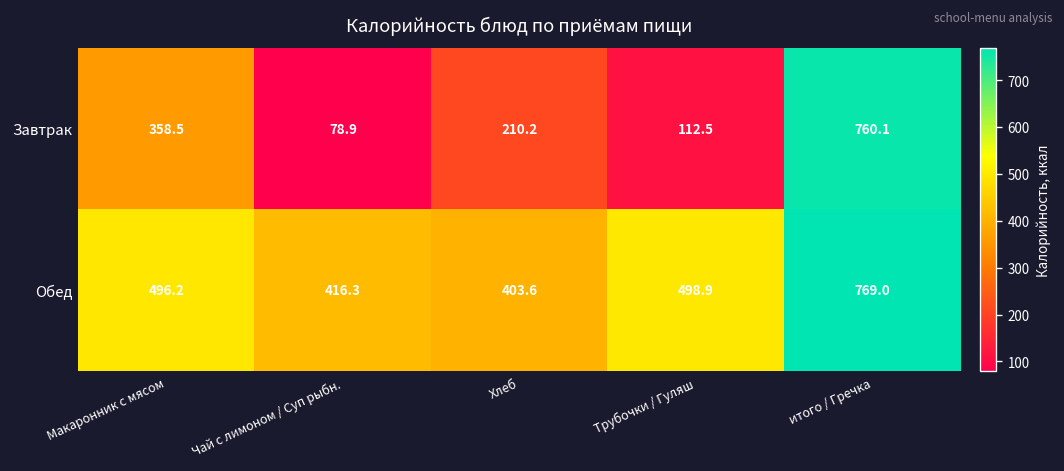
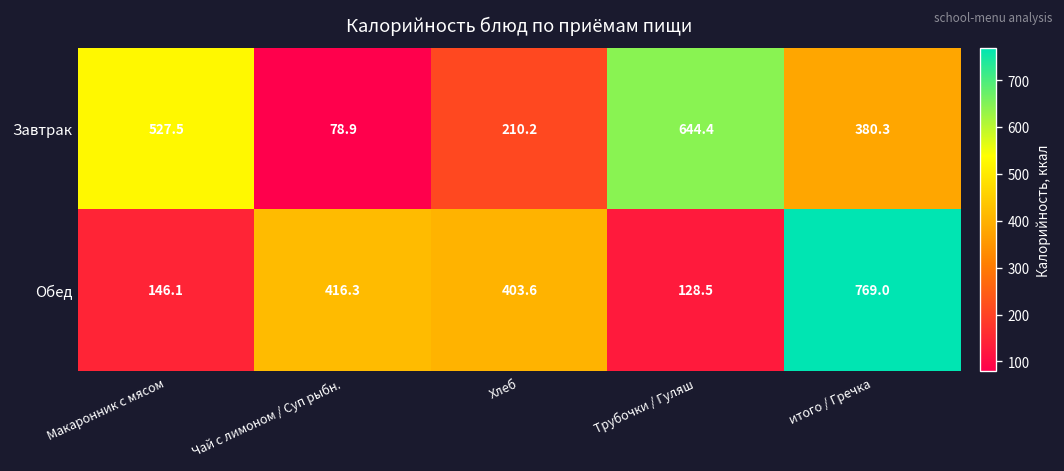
Завтрак, Макаронник с мясом: 358.5 -> 527.5
Завтрак, Трубочки / Гуляш: 112.5 -> 644.4
Завтрак, итого / Гречка: 760.1 -> 380.3
Обед, Макаронник с мясом: 496.2 -> 146.1
Обед, Трубочки / Гуляш: 498.9 -> 128.5
